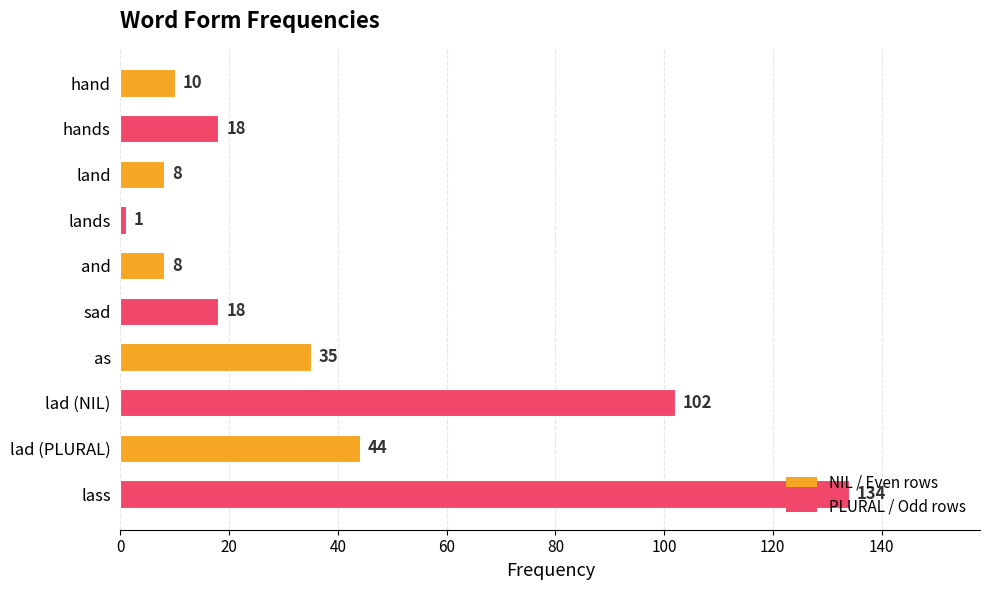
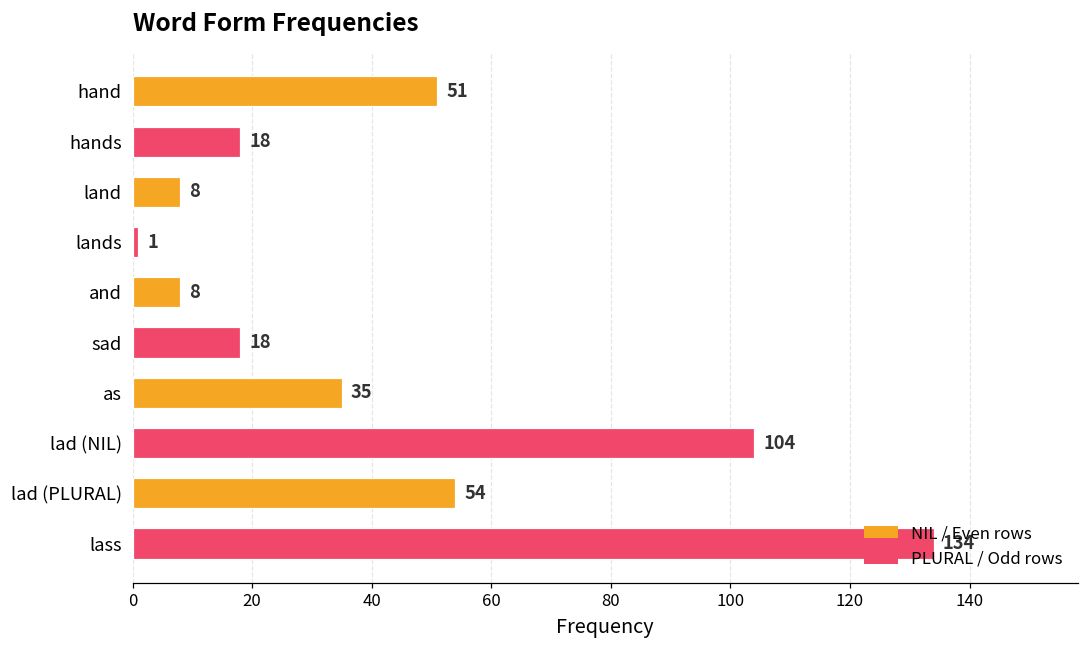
hand: 10 -> 51
lad (NIL): 102 -> 104
lad (PLURAL): 44 -> 54
